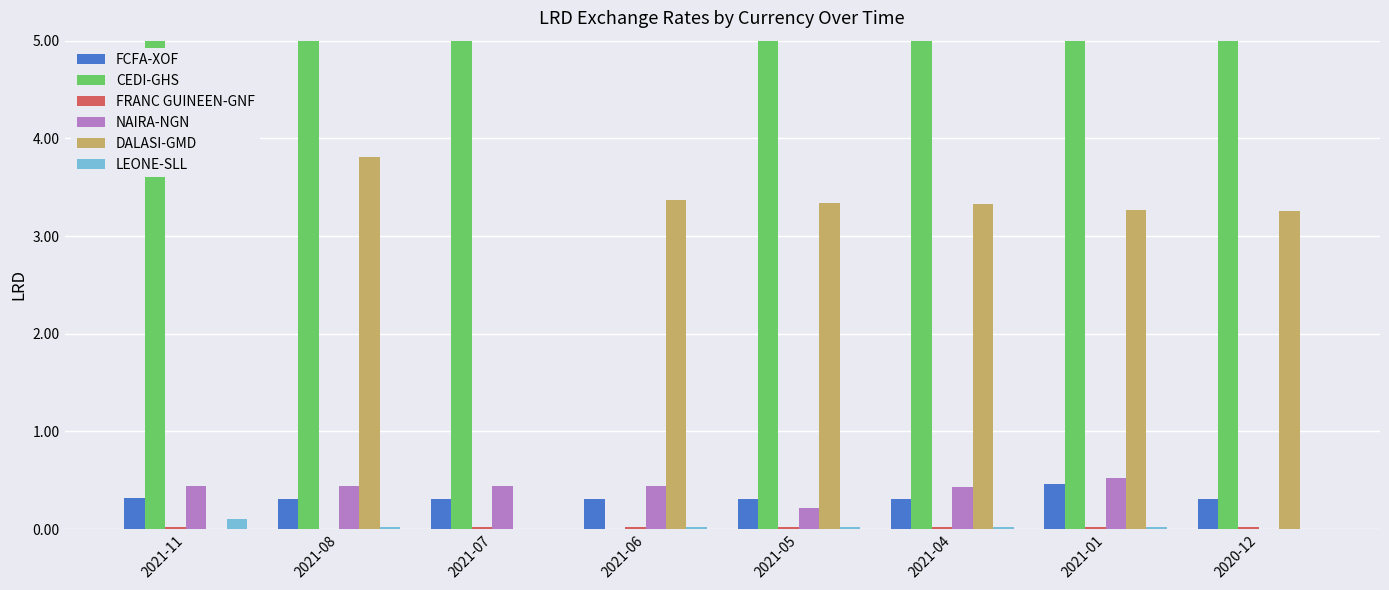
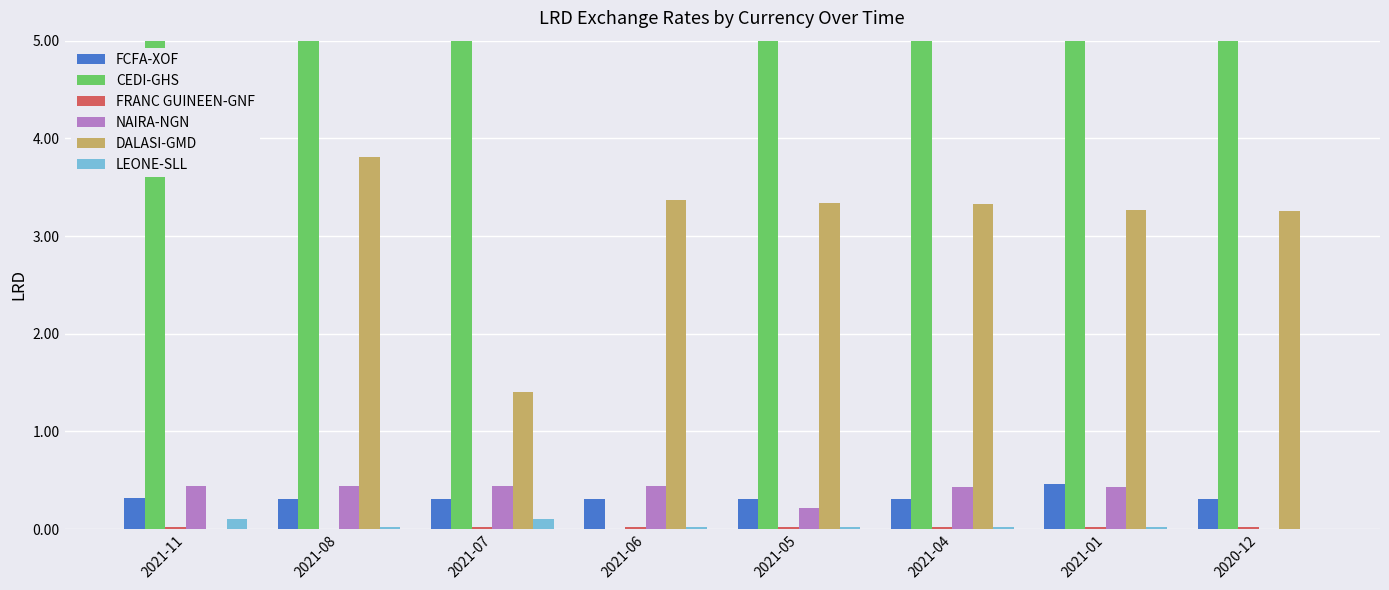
DALASI-GMD, 2021-07: 0.0 -> 1.4
LEONE-SLL, 2021-07: 0.0 -> 0.1
NAIRA-NGN, 2021-01: 0.5 -> 0.4
